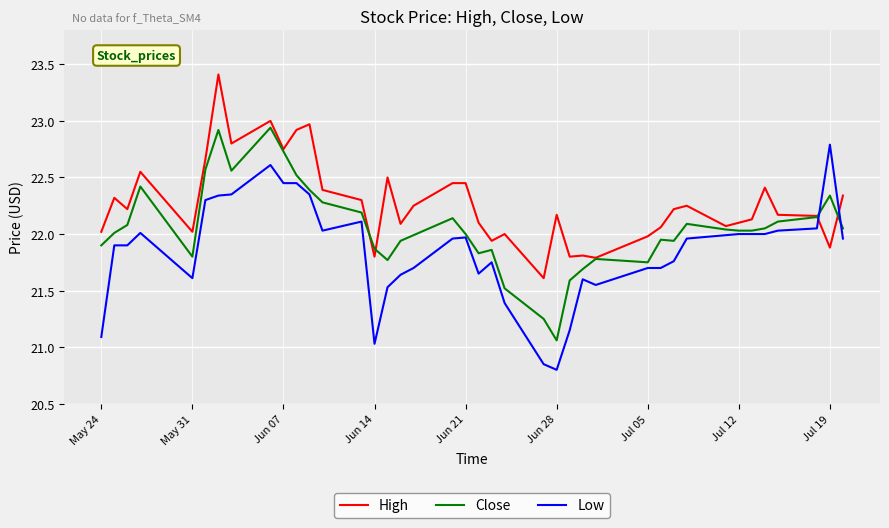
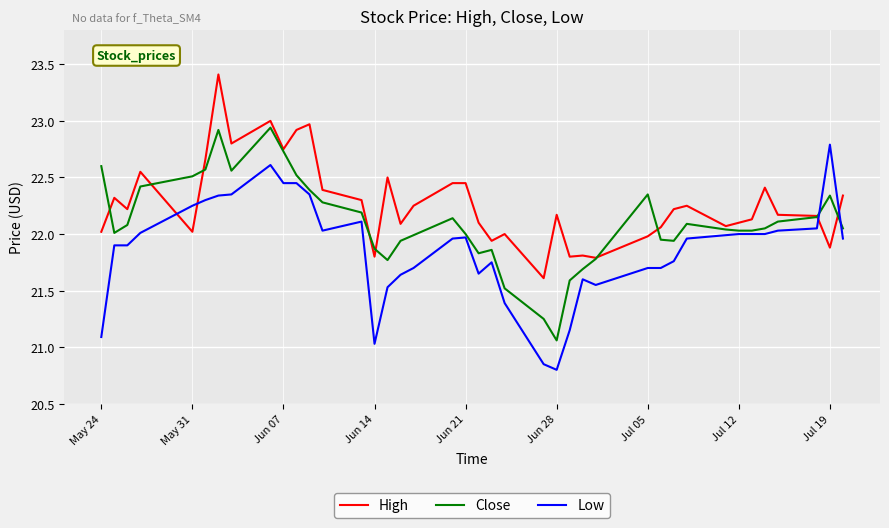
Close, May 24: 21.9 -> 22.6
Close, May 31: 21.80 -> 22.51
Low, May 31: 21.61 -> 22.25
Close, Jul 05: 21.75 -> 22.35
